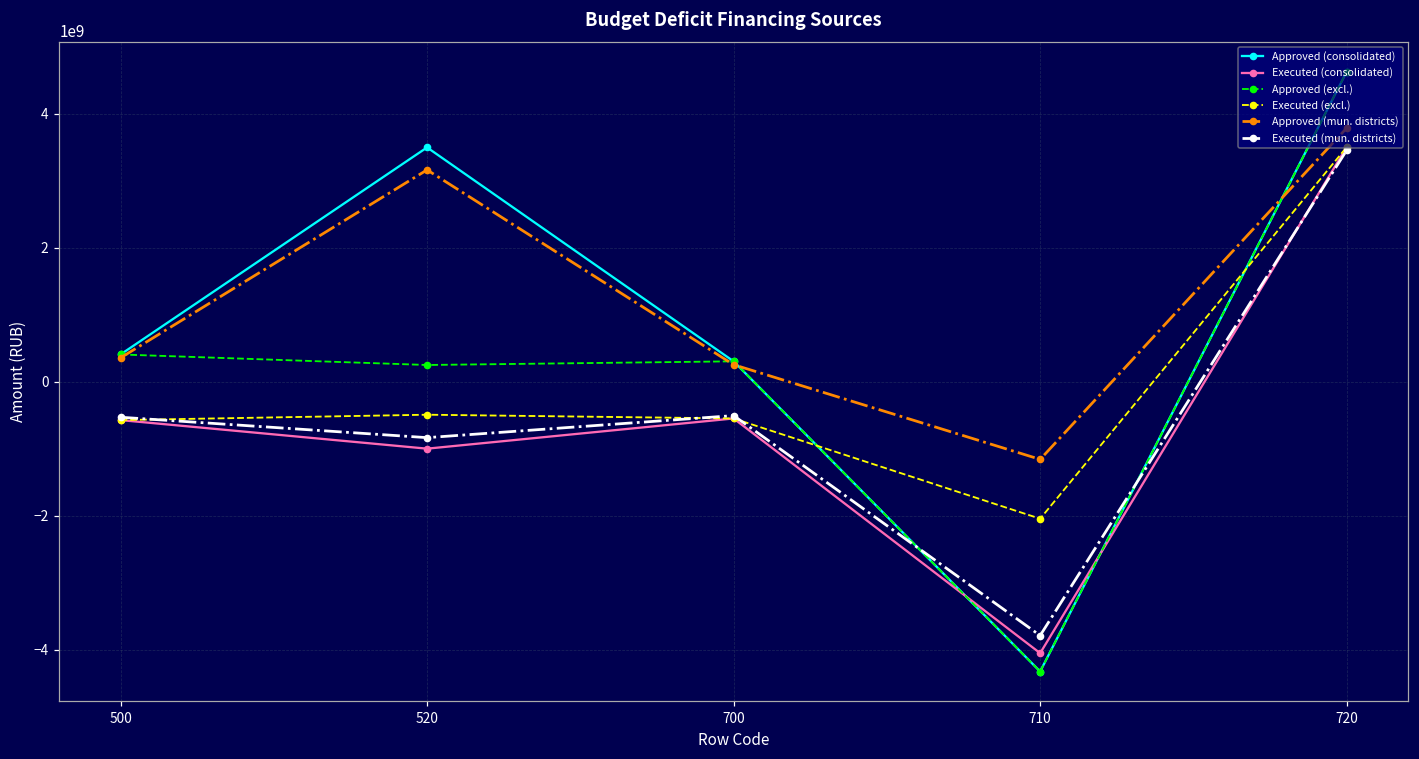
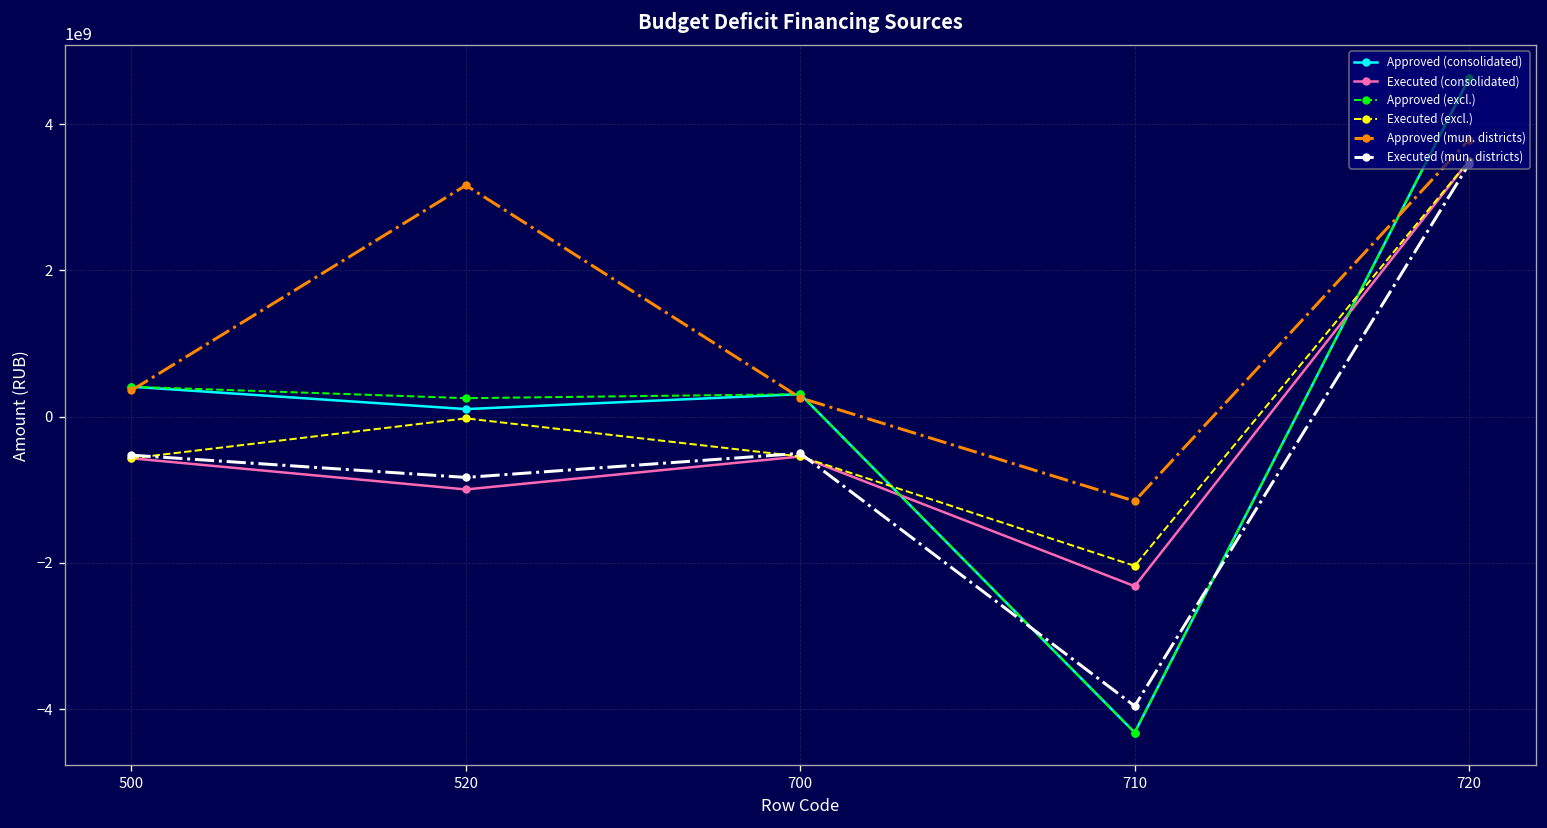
Approved (consolidated), 520: 3500000000 -> 100000000
Executed (excl.), 520: -500000000 -> 0
Executed (consolidated), 710: -4000000000 -> -2300000000
Executed (mun. districts), 710: -3800000000 -> -4000000000
